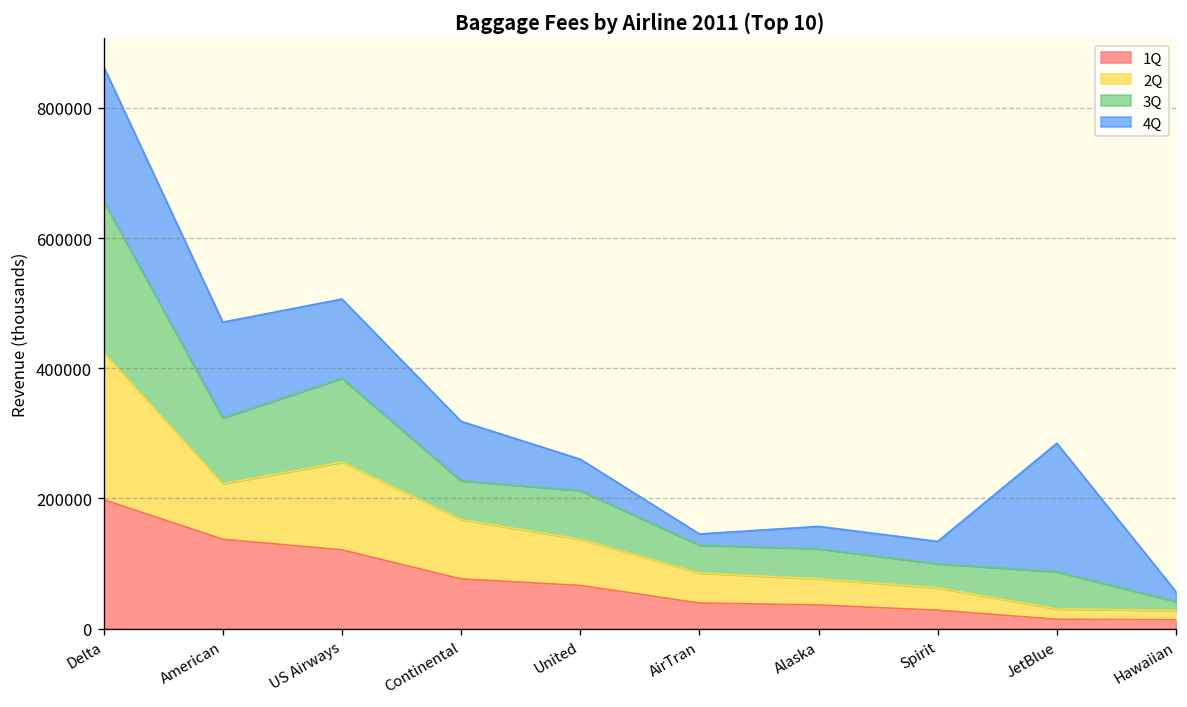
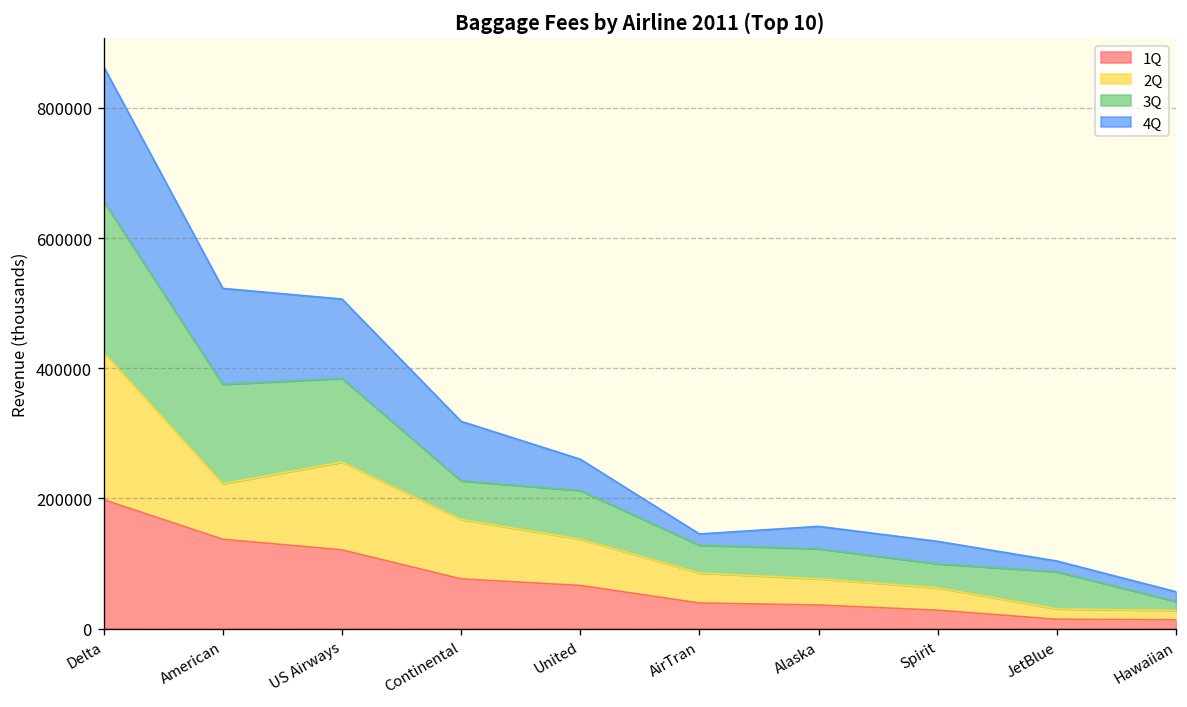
3Q, American: 100000 -> 150000
4Q, JetBlue: 200000 -> 20000
